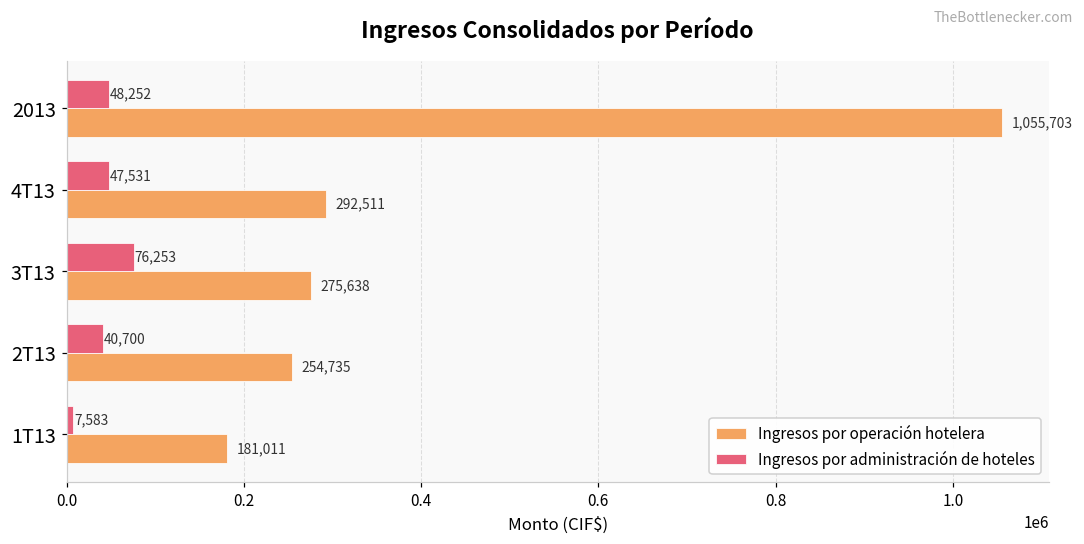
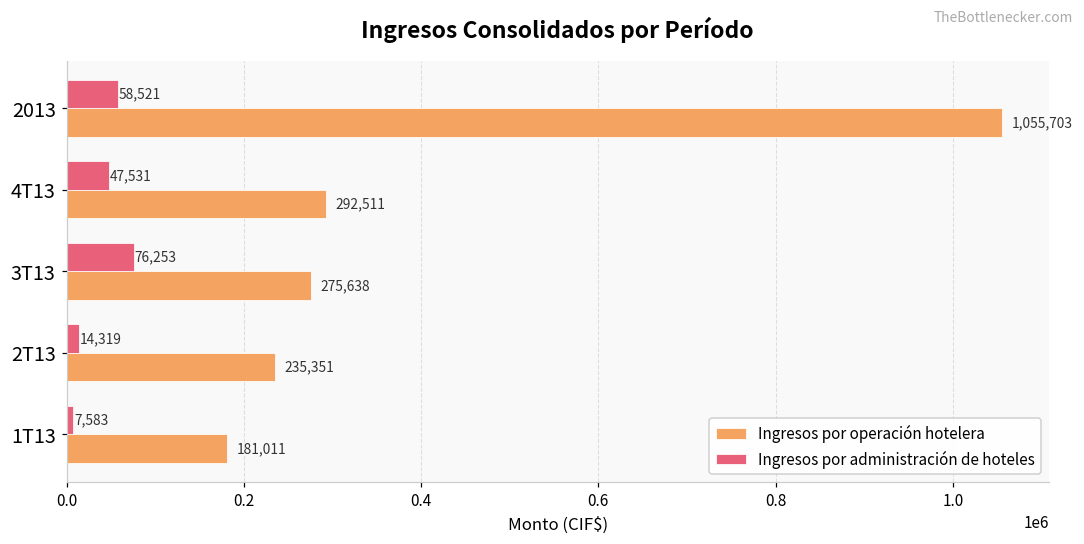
Ingresos por administración de hoteles, 2013: 48,252 -> 58,521
Ingresos por administración de hoteles, 2T13: 40,700 -> 14,319
Ingresos por operación hotelera, 2T13: 254,735 -> 235,351
